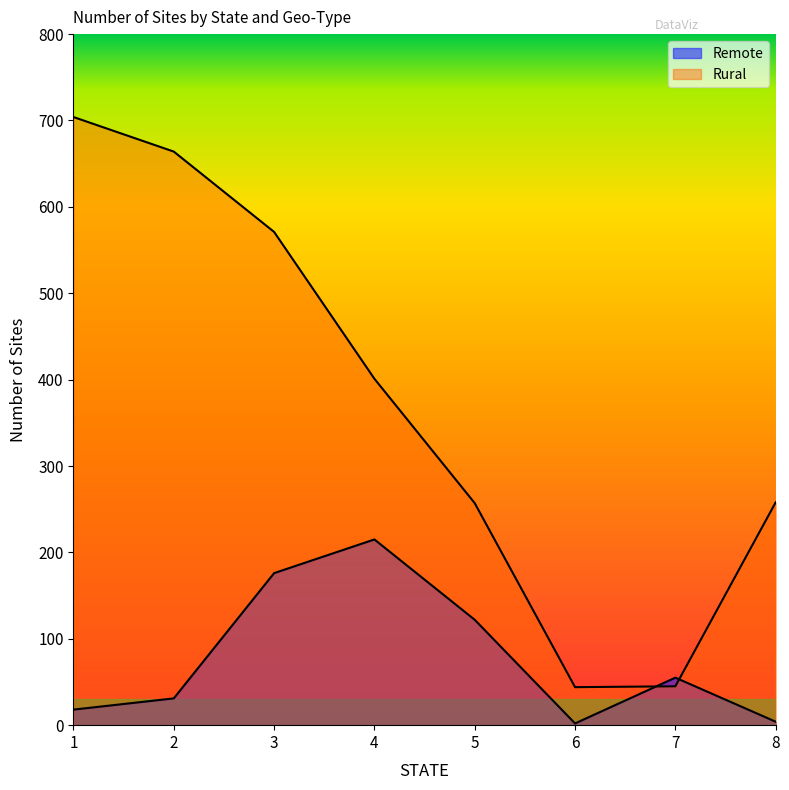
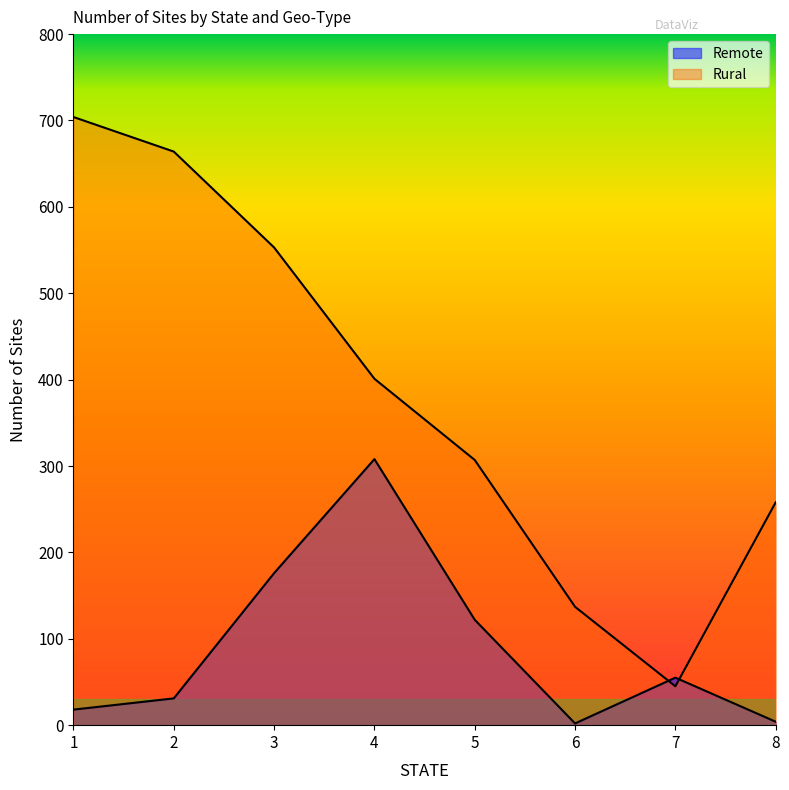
Rural, 3: 570 -> 550
Remote, 4: 220 -> 310
Rural, 5: 260 -> 310
Rural, 6: 40 -> 140
